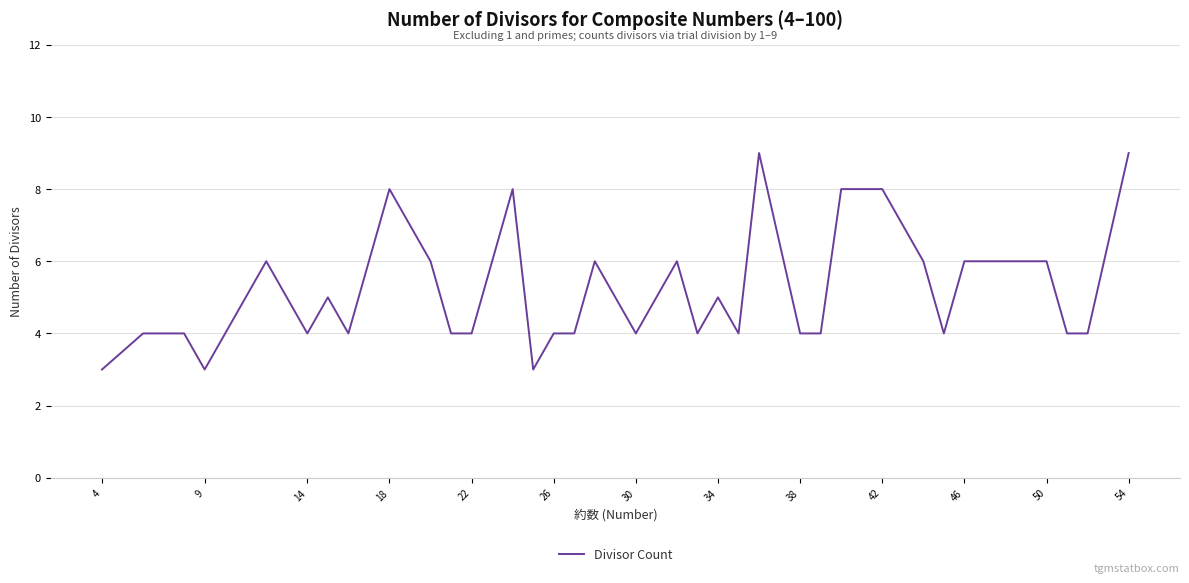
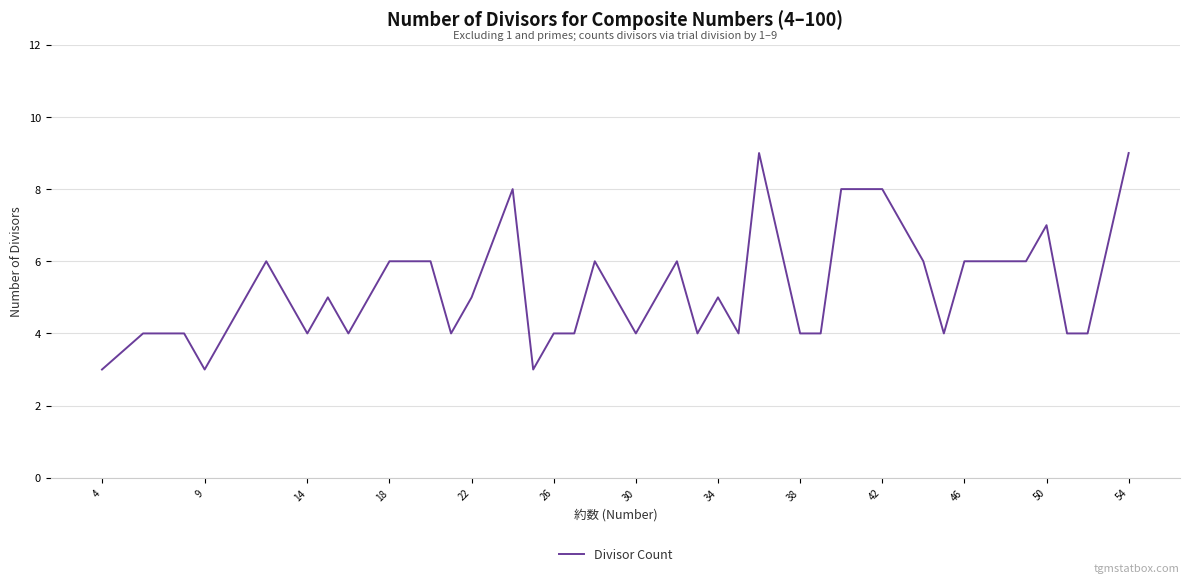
18: 8 -> 6
22: 4 -> 5
50: 6 -> 7
